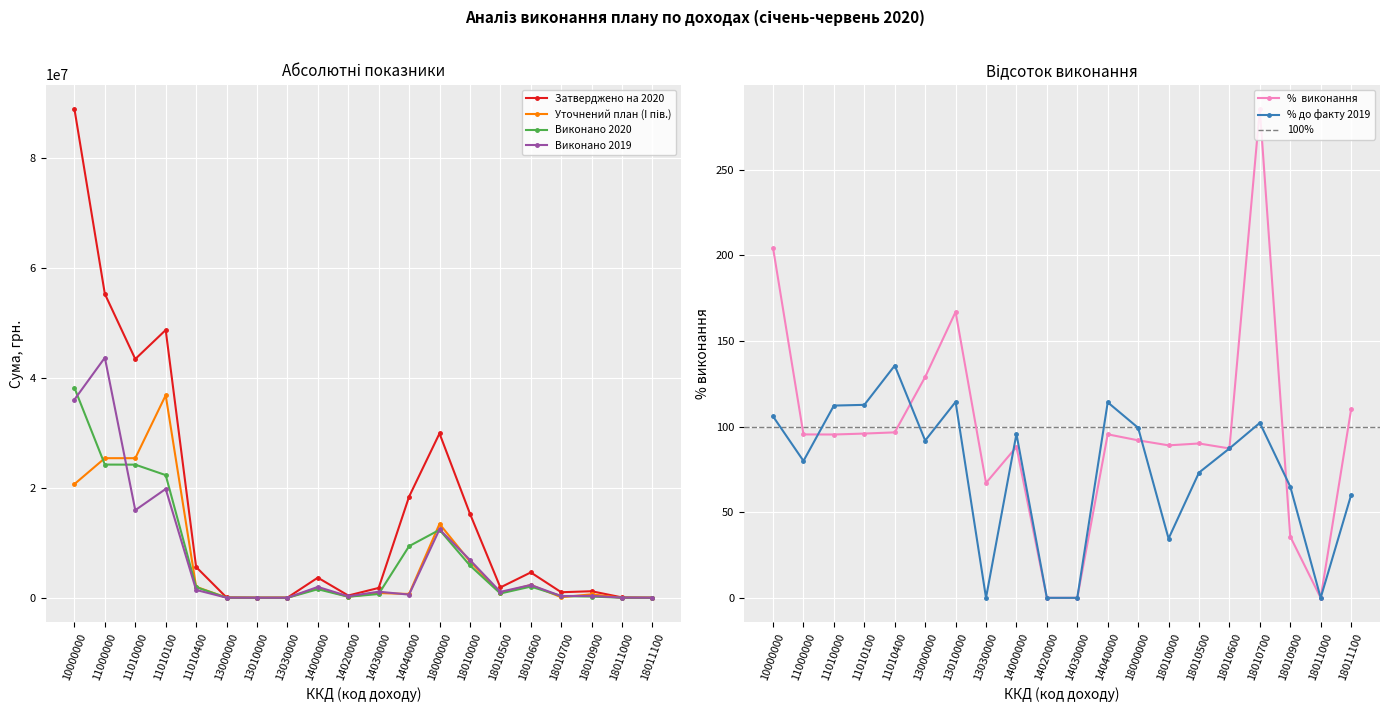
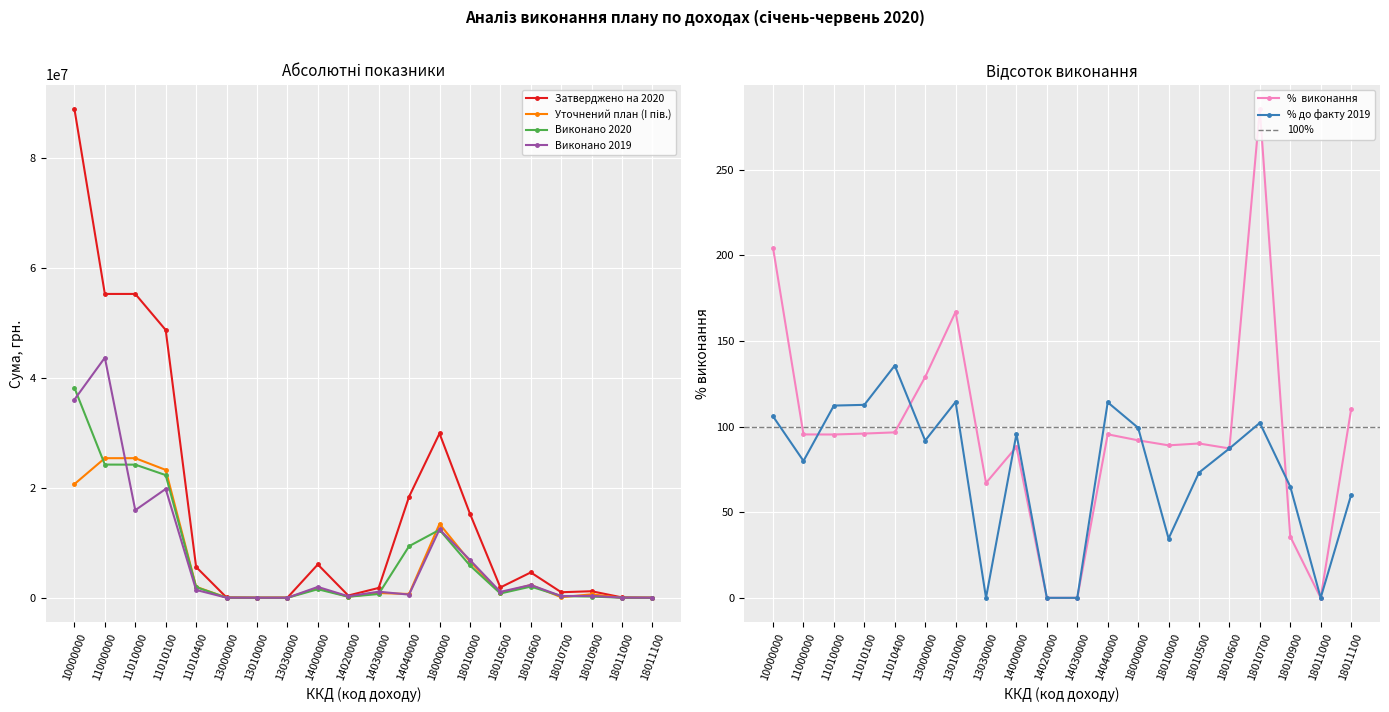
Абсолютні показники, Затверджено на 2020, 11010000: 43000000 -> 55000000
Абсолютні показники, Уточнений план (I пів.), 11010100: 37000000 -> 23000000
Абсолютні показники, Затверджено на 2020, 14000000: 4000000 -> 6000000
